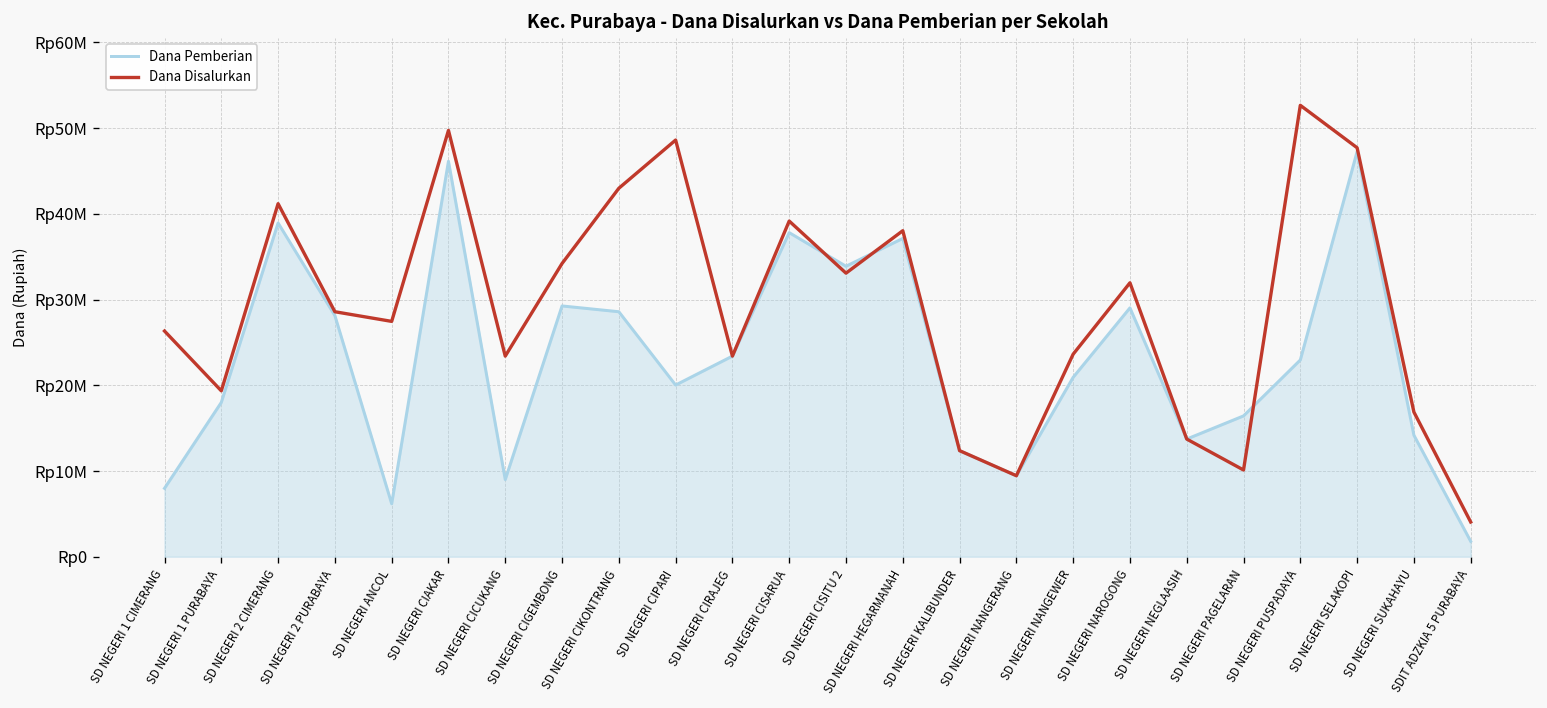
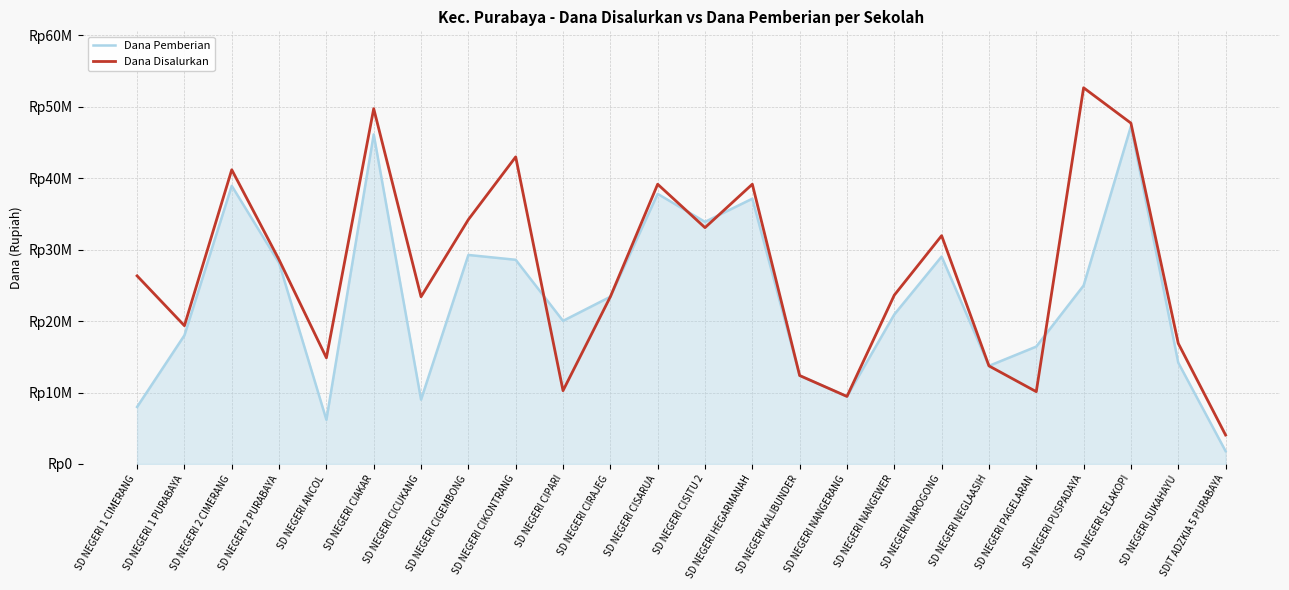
Dana Disalurkan, SD NEGERI ANCOL: Rp27000000 -> Rp15000000
Dana Disalurkan, SD NEGERI CIPARI: Rp49000000 -> Rp10000000
Dana Disalurkan, SD NEGERI HEGARMANAH: Rp38000000 -> Rp39000000
Dana Pemberian, SD NEGERI PUSPADAYA: Rp23000000 -> Rp25000000
